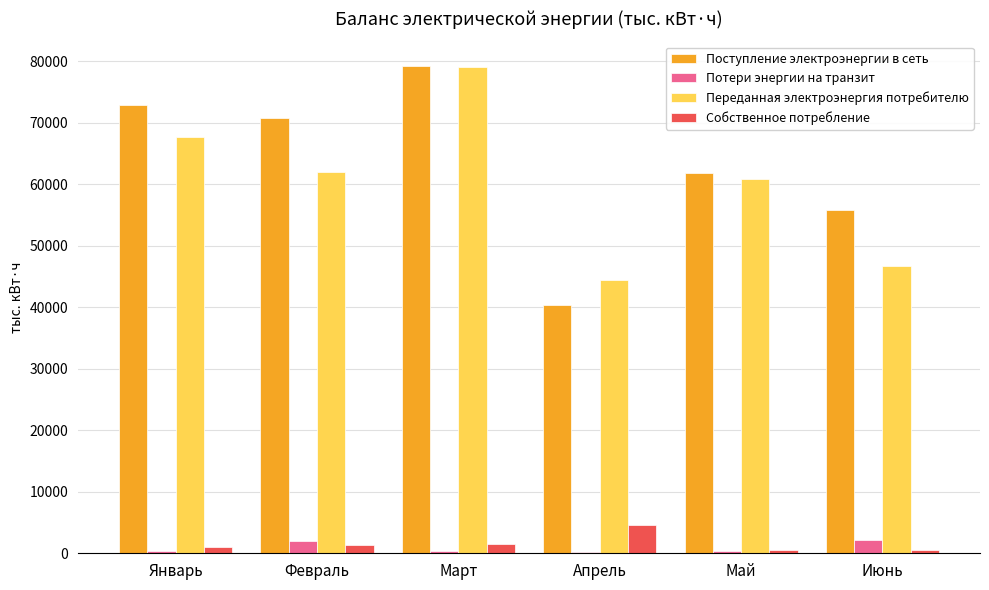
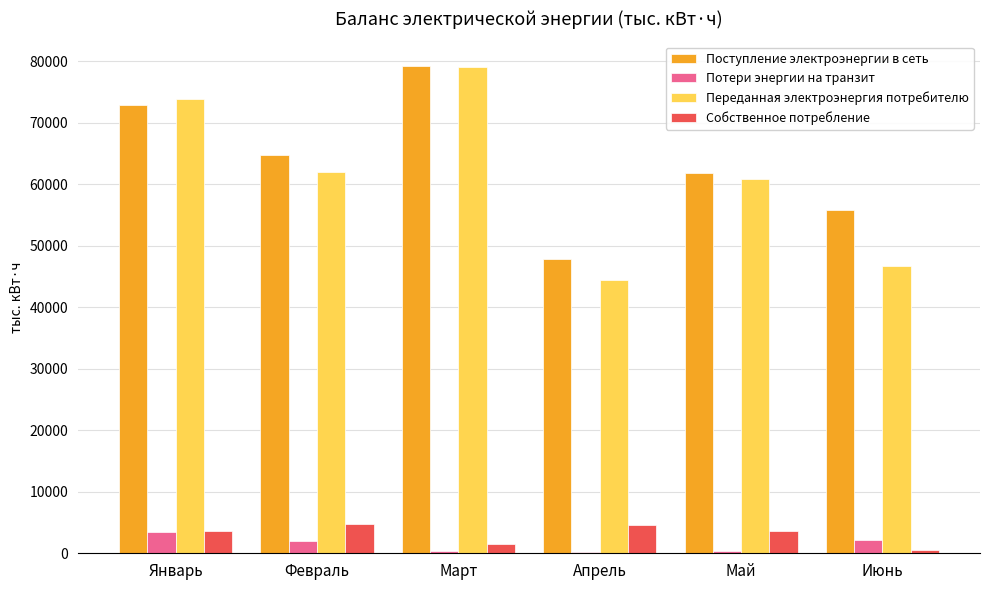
Потери энергии на транзит, Январь: 0 -> 3000
Переданная электроэнергия потребителю, Январь: 68000 -> 74000
Собственное потребление, Январь: 1000 -> 4000
Поступление электроэнергии в сеть, Февраль: 71000 -> 65000
Собственное потребление, Февраль: 1000 -> 5000
Поступление электроэнергии в сеть, Апрель: 40000 -> 48000
Собственное потребление, Май: 1000 -> 4000
